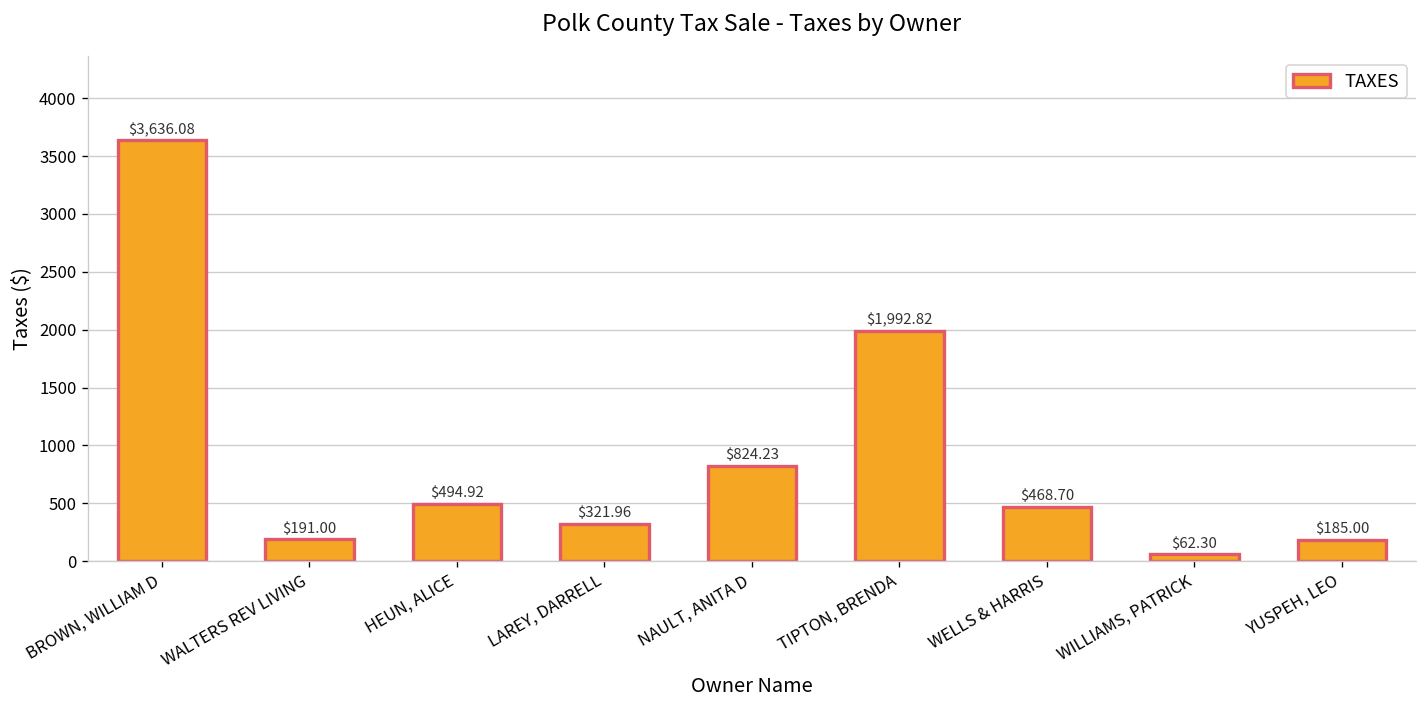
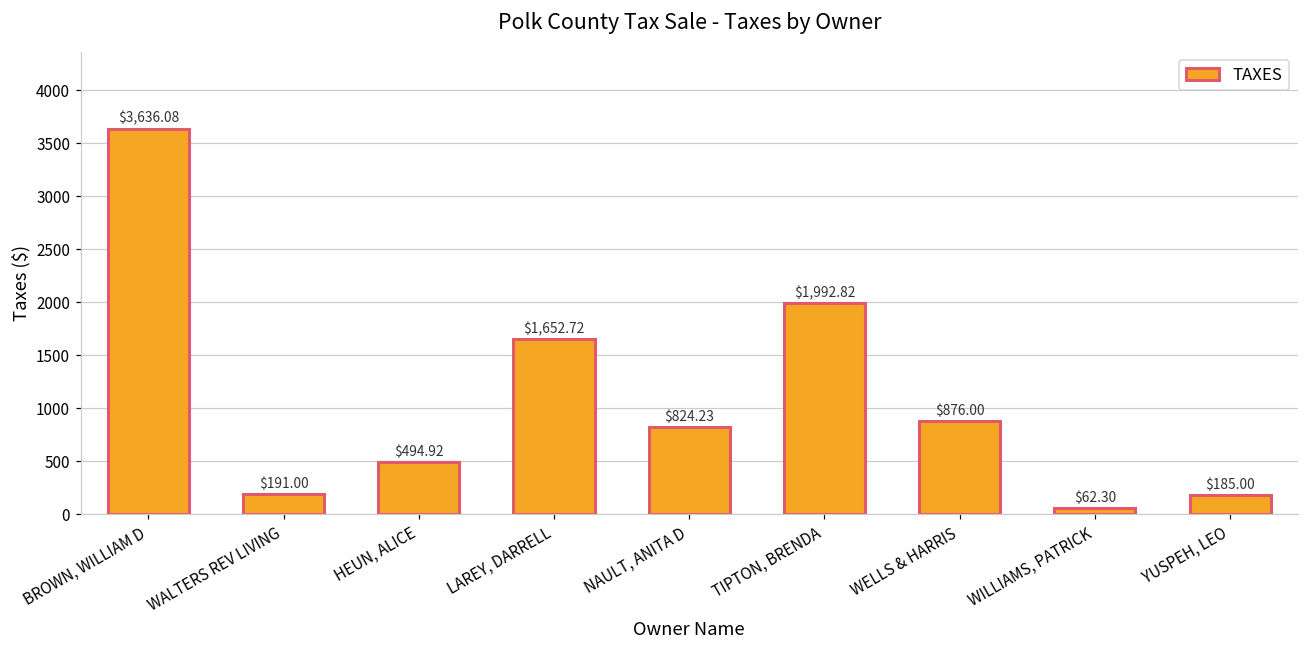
LAREY, DARRELL: $321.96 -> $1,652.72
WELLS & HARRIS: $468.70 -> $876.00
